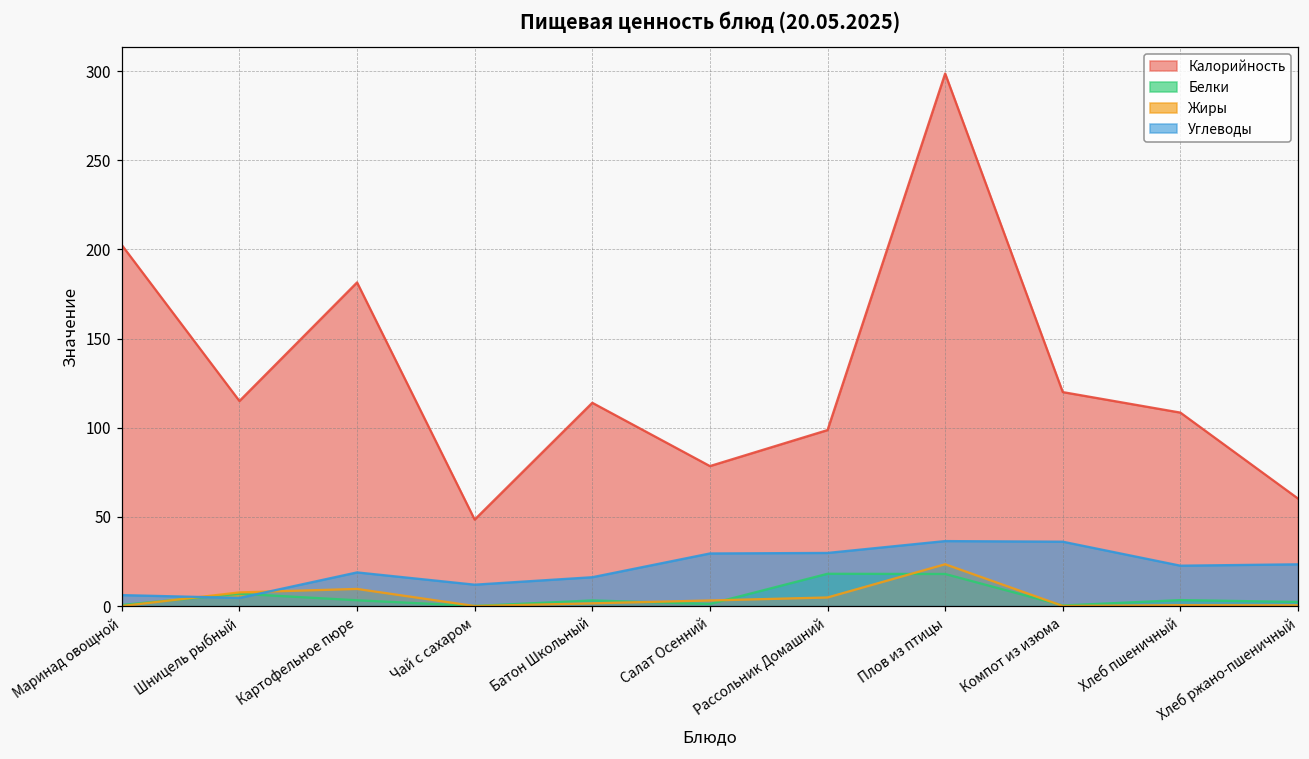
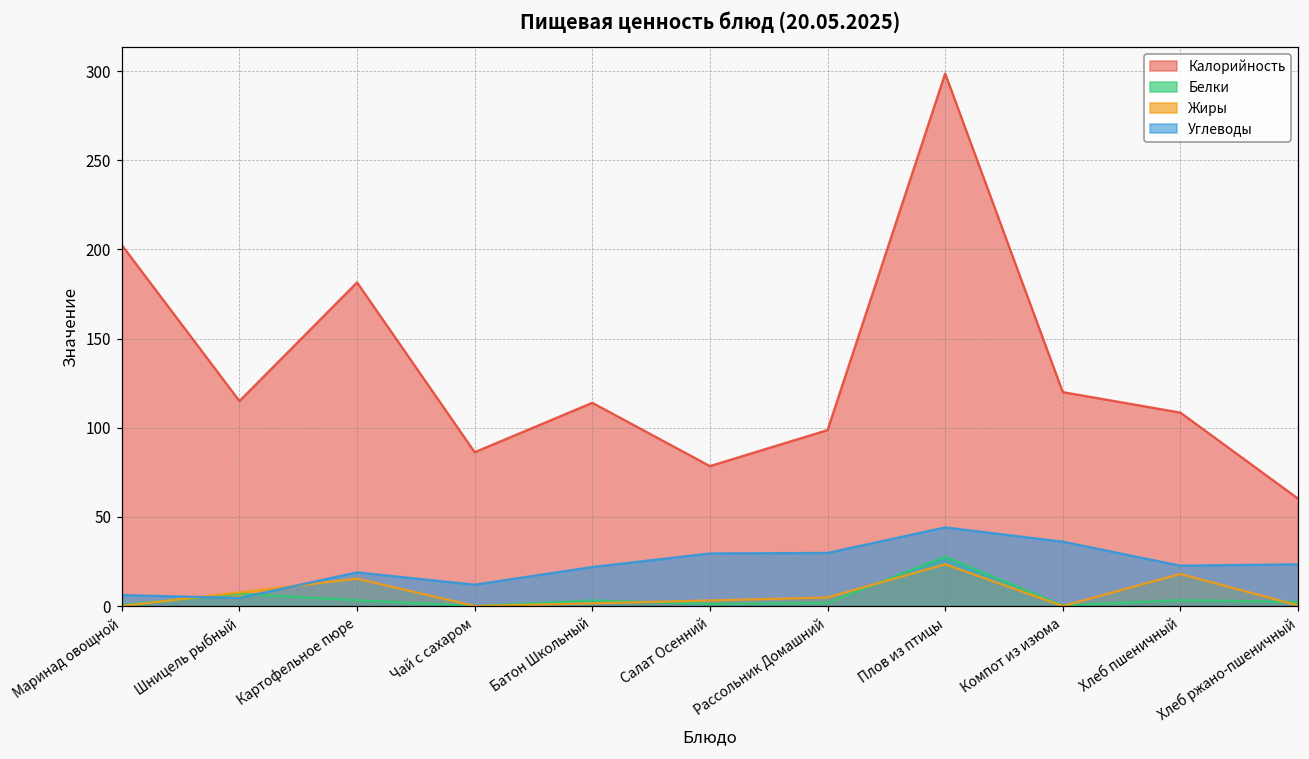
Жиры, Картофельное пюре: 10 -> 15
Калорийность, Чай с сахаром: 49 -> 86
Углеводы, Батон Школьный: 16 -> 22
Белки, Рассольник Домашний: 18 -> 2
Белки, Плов из птицы: 18 -> 28
Углеводы, Плов из птицы: 36 -> 44
Жиры, Хлеб пшеничный: 1 -> 18
